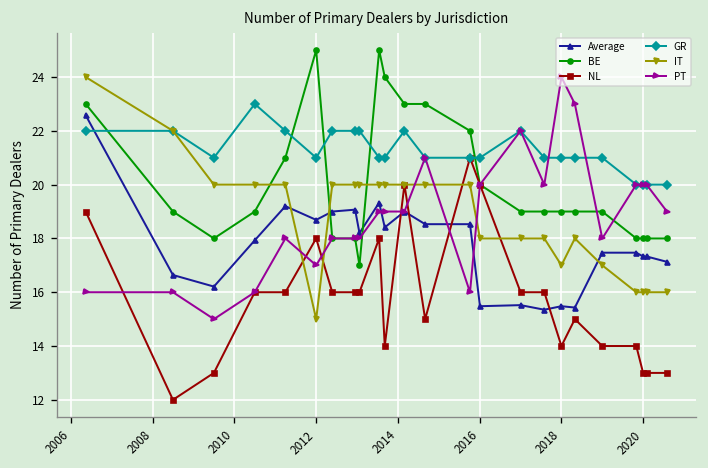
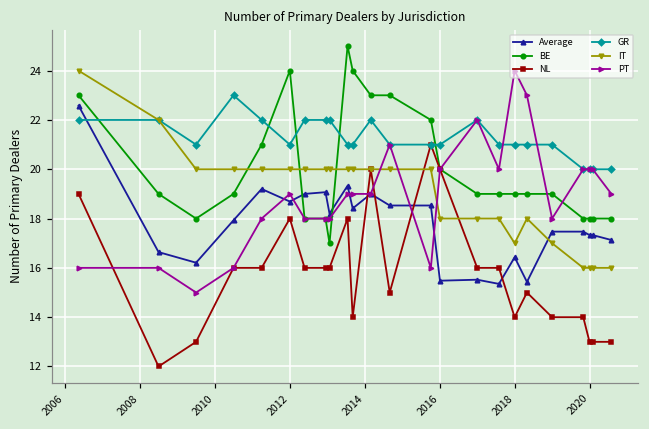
BE, 2012: 25 -> 24
IT, 2012: 15 -> 20
PT, 2012: 17 -> 19
Average, 2018: 15.5 -> 16.4
